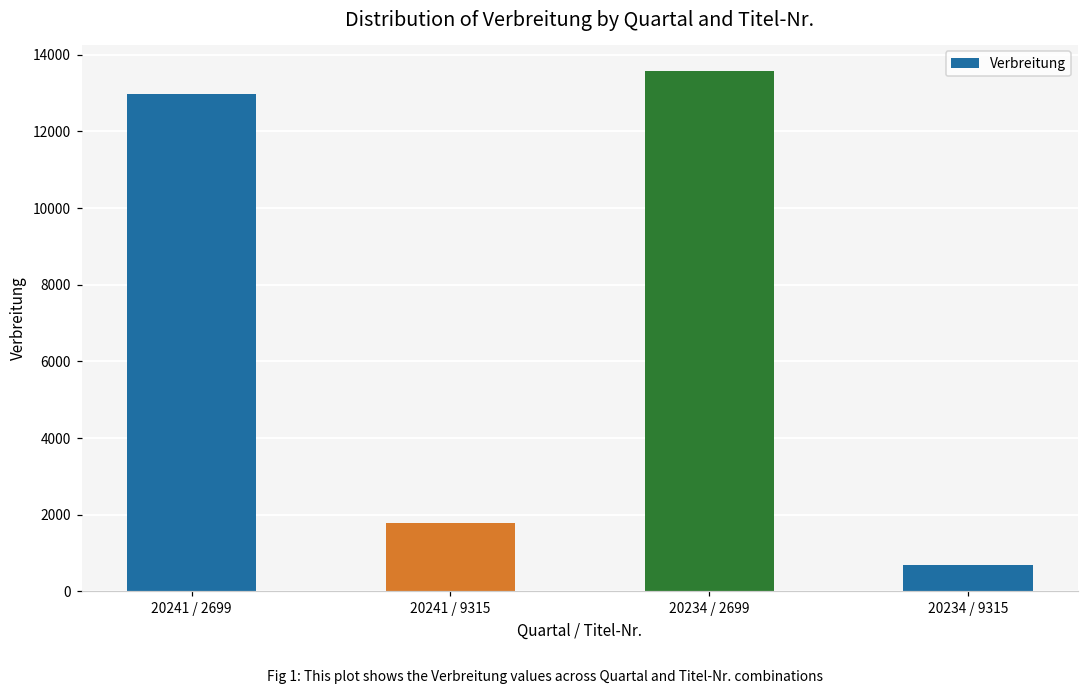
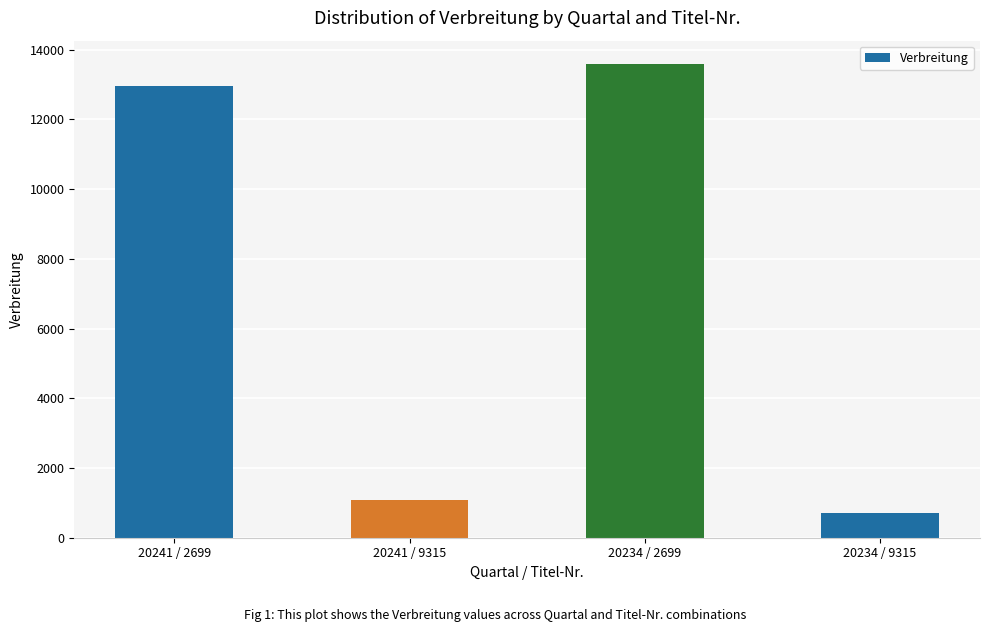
20241 / 9315: 1800 -> 1100
